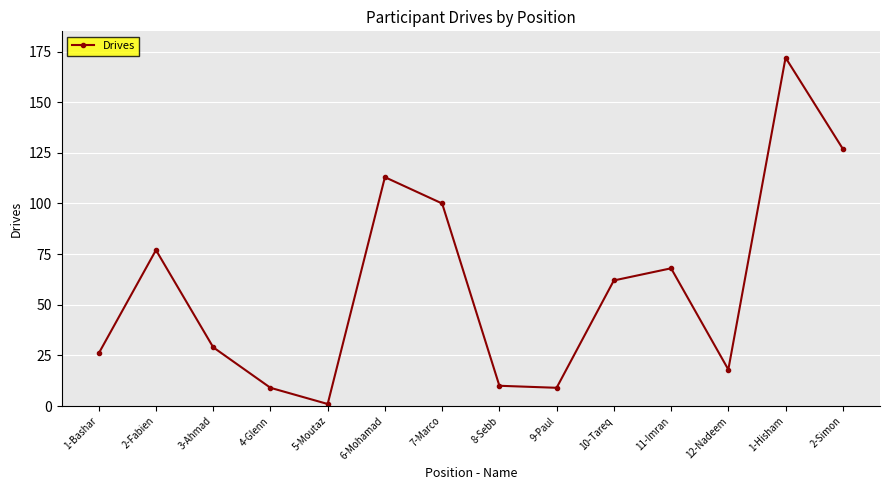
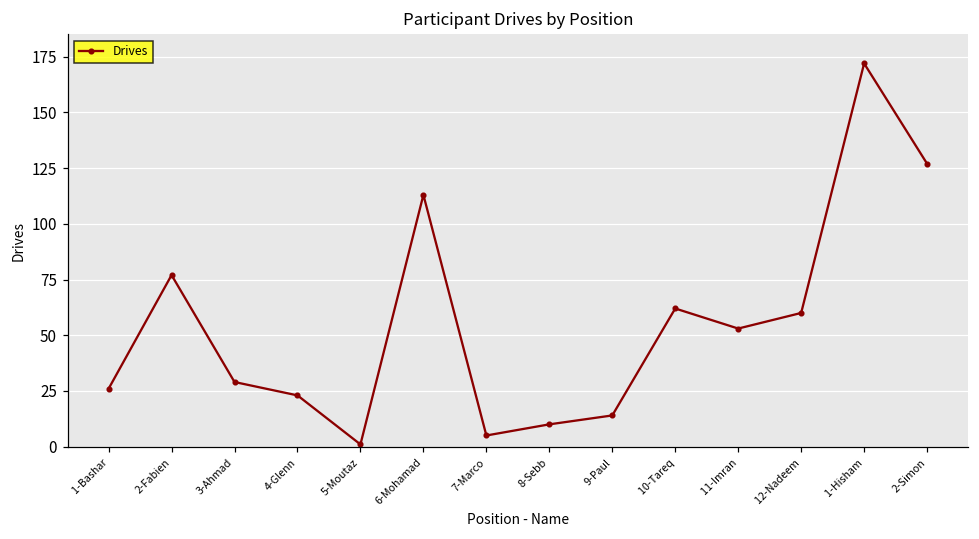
4-Glenn: 9 -> 23
7-Marco: 100 -> 5
9-Paul: 9 -> 14
11-Imran: 68 -> 53
12-Nadeem: 18 -> 60
